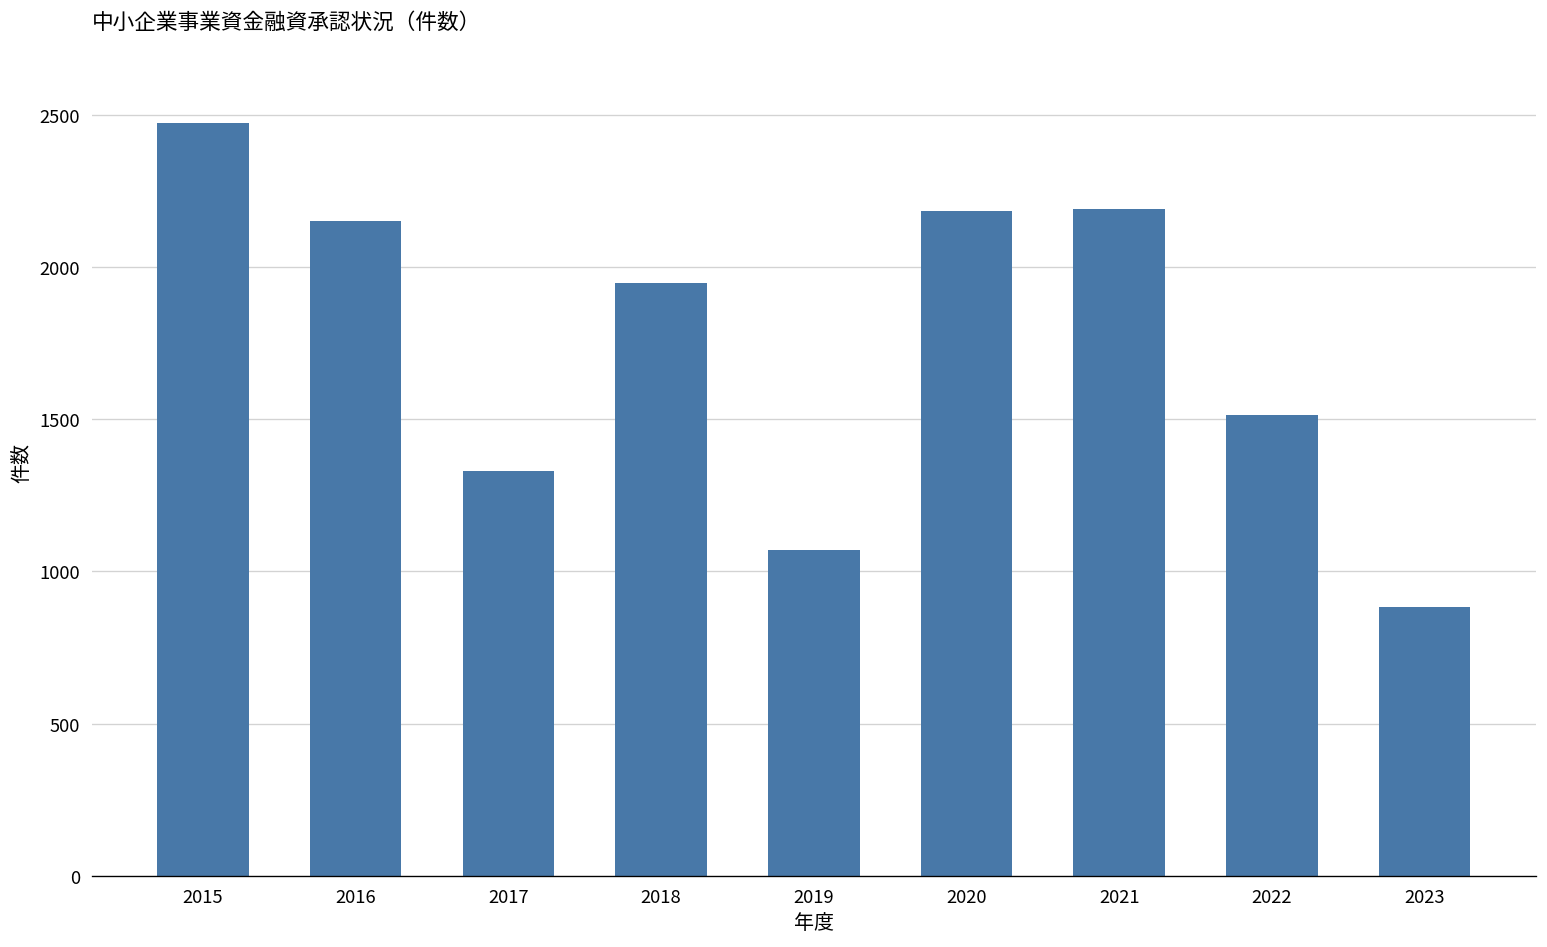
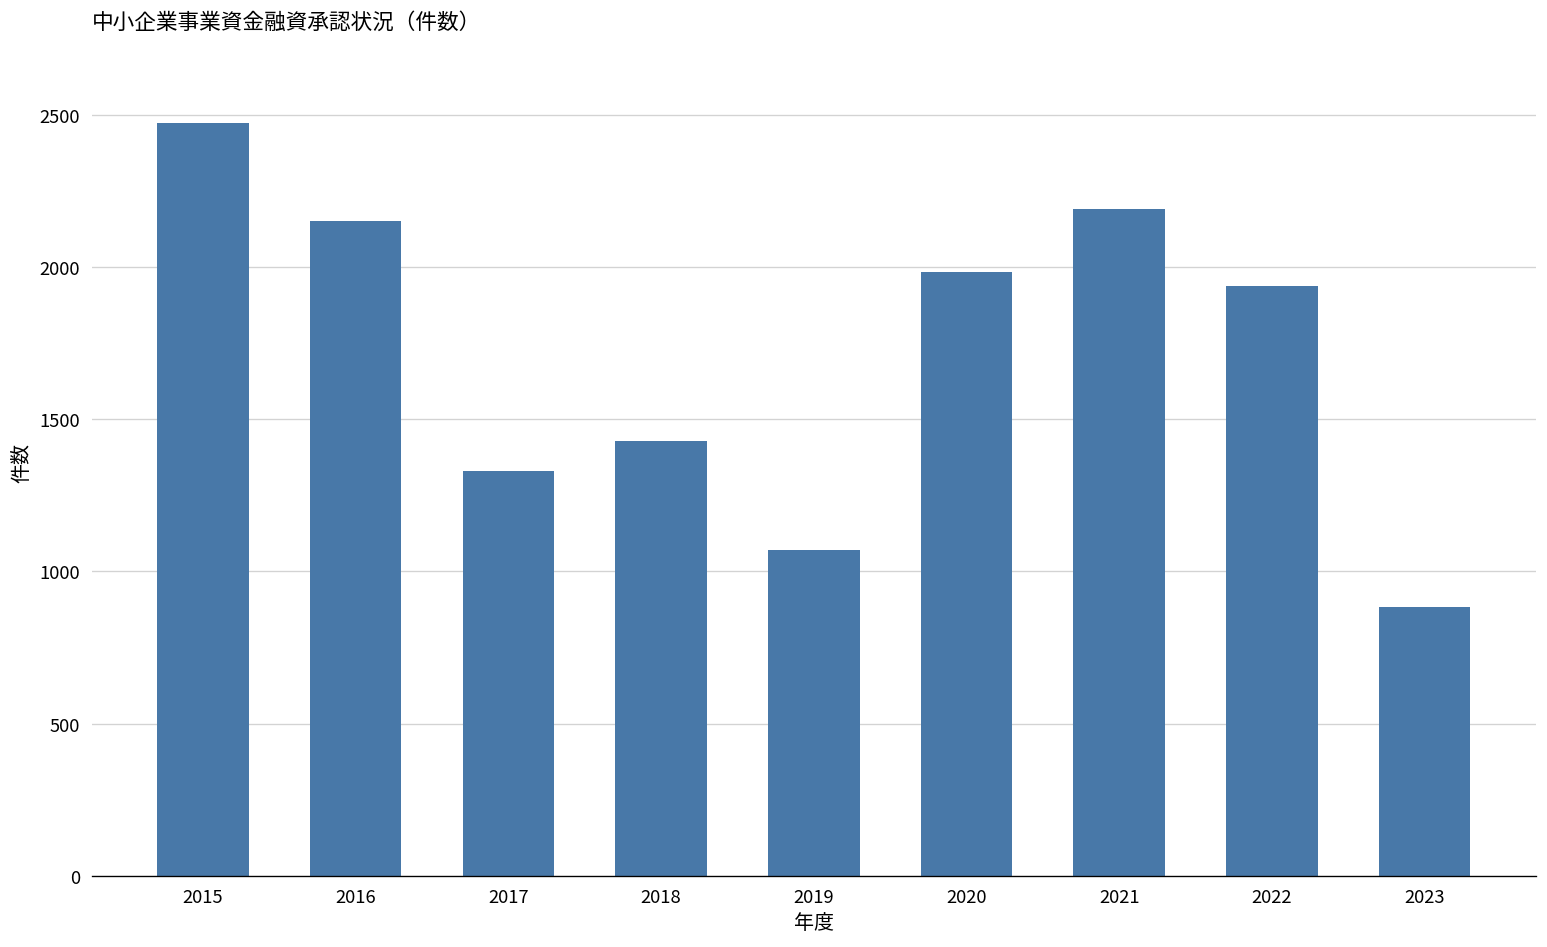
2018: 1950 -> 1430
2020: 2190 -> 1980
2022: 1520 -> 1940
